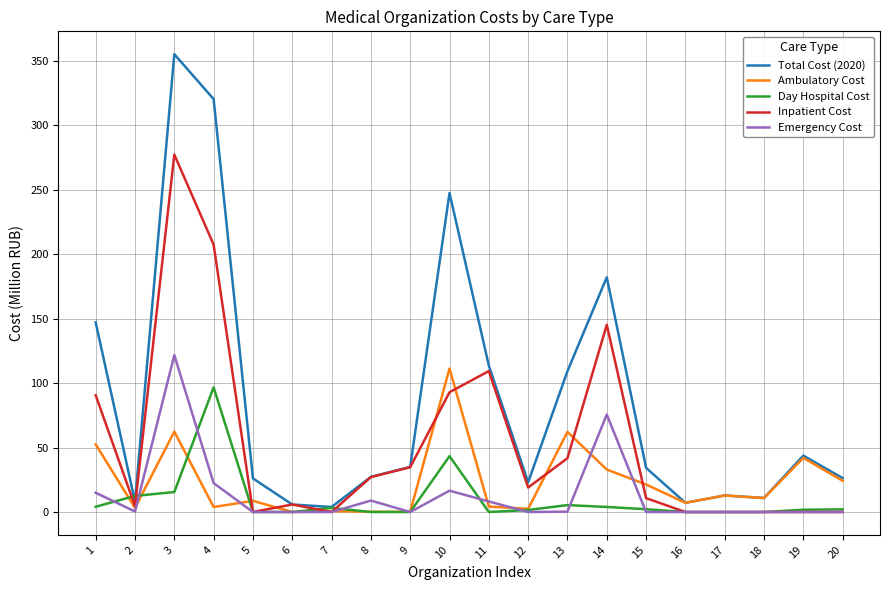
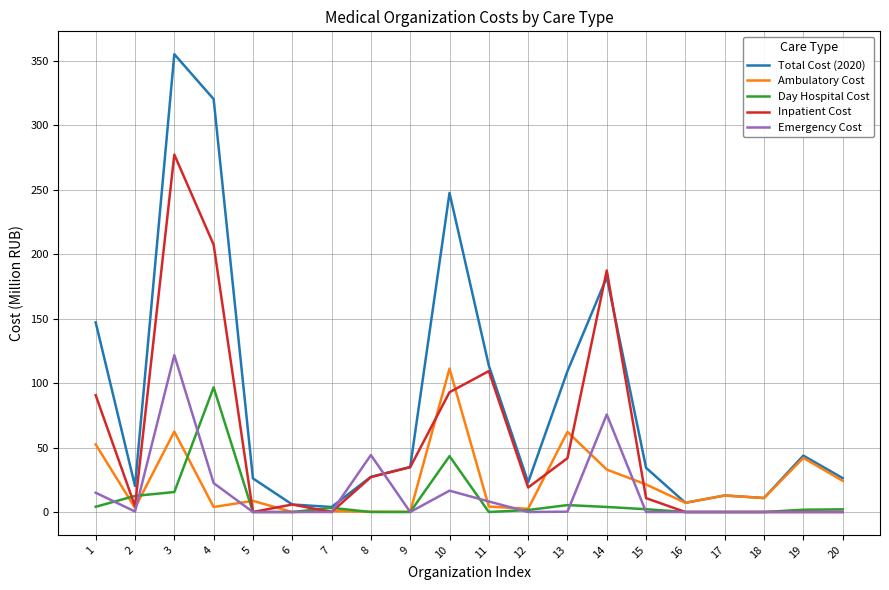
Total Cost (2020), 2: 8 -> 20
Emergency Cost, 8: 9 -> 44
Inpatient Cost, 14: 145 -> 187
